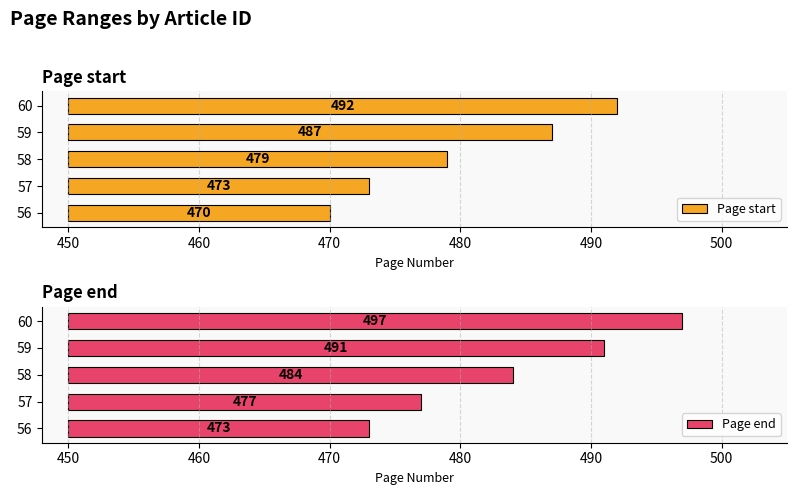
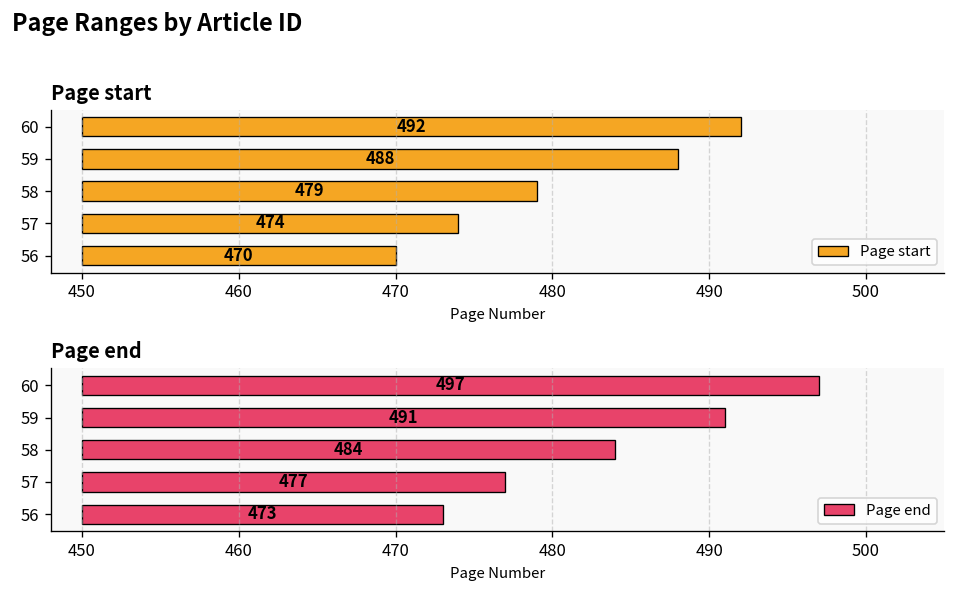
Page start, 59: 487 -> 488
Page start, 57: 473 -> 474
